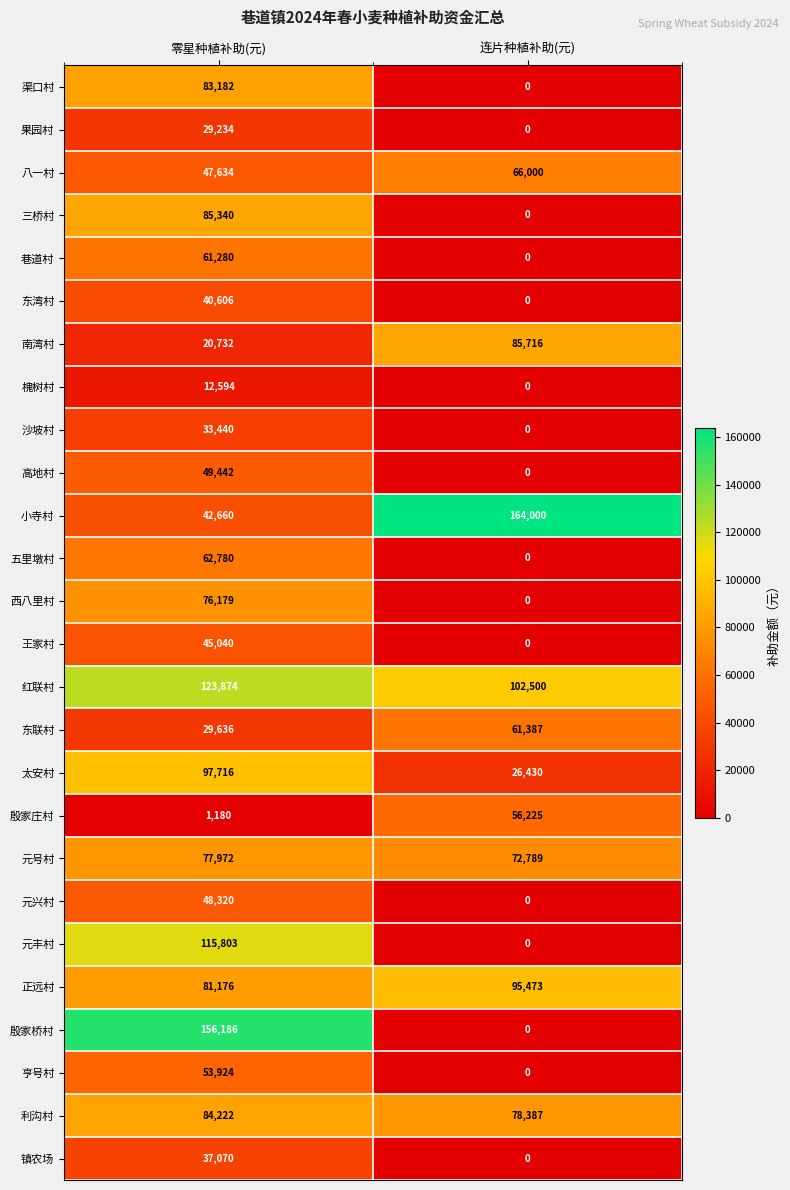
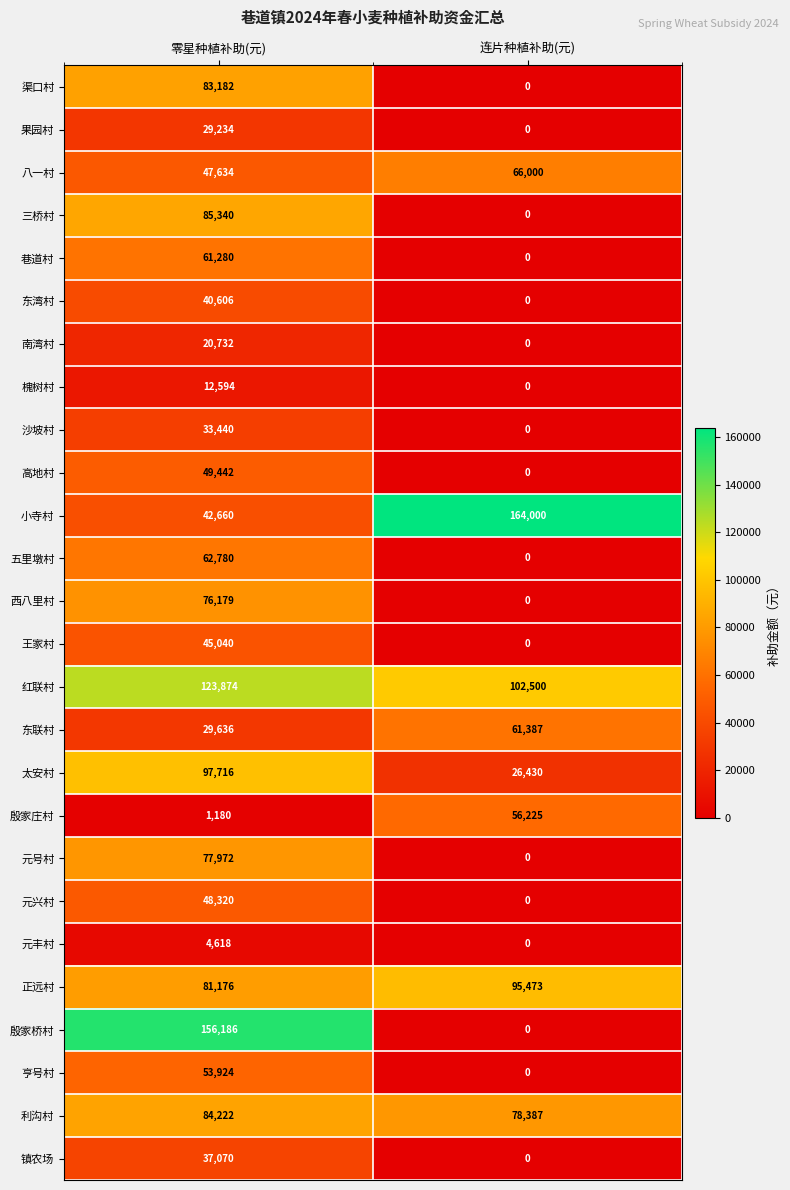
南湾村, 连片种植补助(元): 85,716 -> 0
元号村, 连片种植补助(元): 72,789 -> 0
元丰村, 零星种植补助(元): 115,803 -> 4,618
